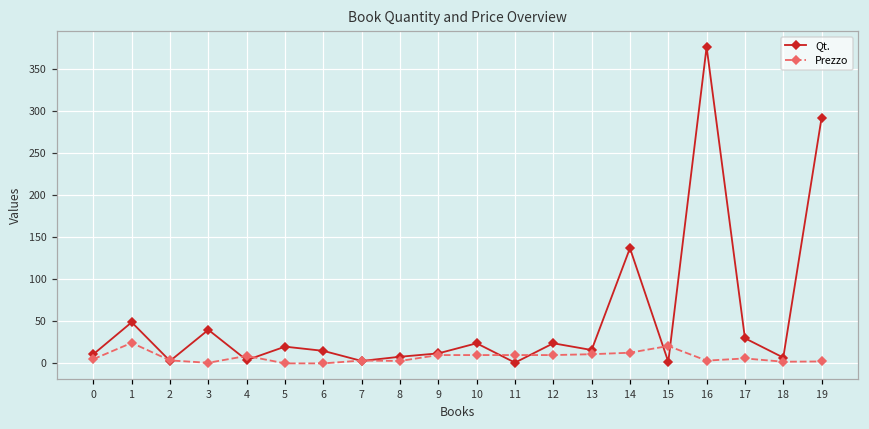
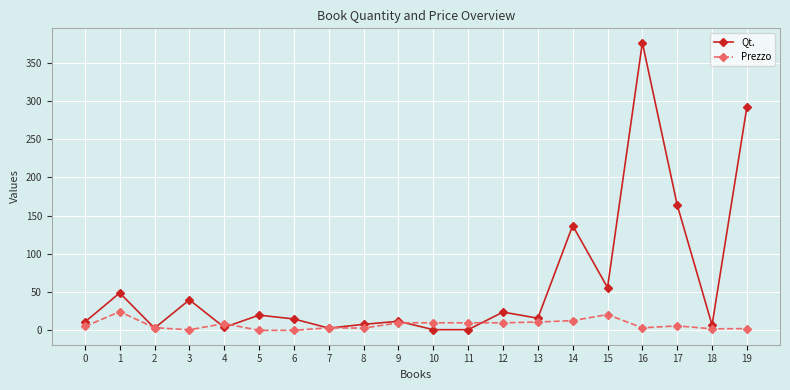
Qt., 10: 20 -> 0
Qt., 15: 0 -> 60
Qt., 17: 30 -> 160
